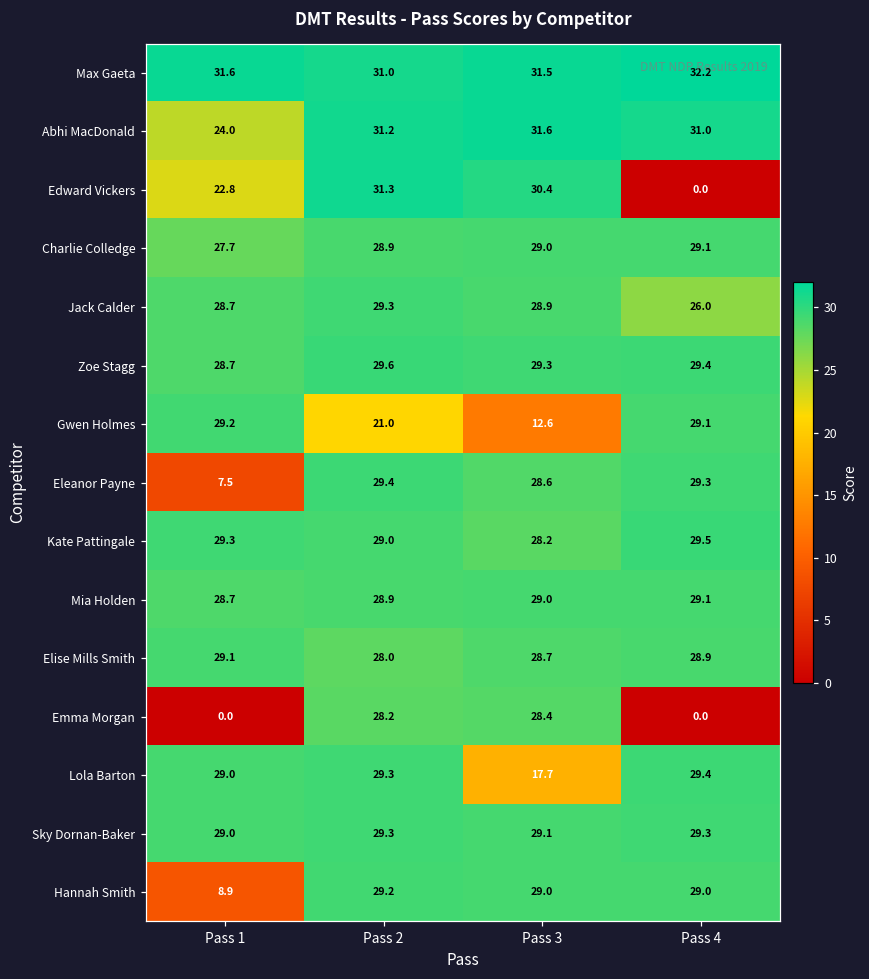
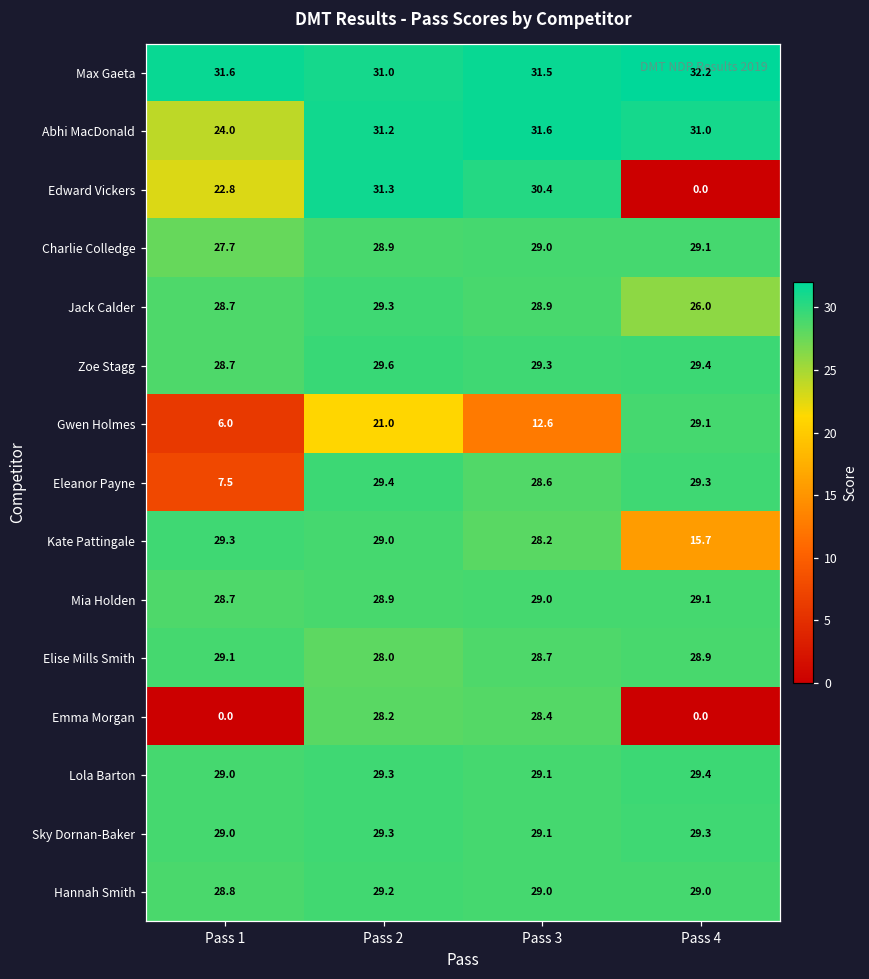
Gwen Holmes, Pass 1: 29.2 -> 6.0
Kate Pattingale, Pass 4: 29.5 -> 15.7
Lola Barton, Pass 3: 17.7 -> 29.1
Hannah Smith, Pass 1: 8.9 -> 28.8
